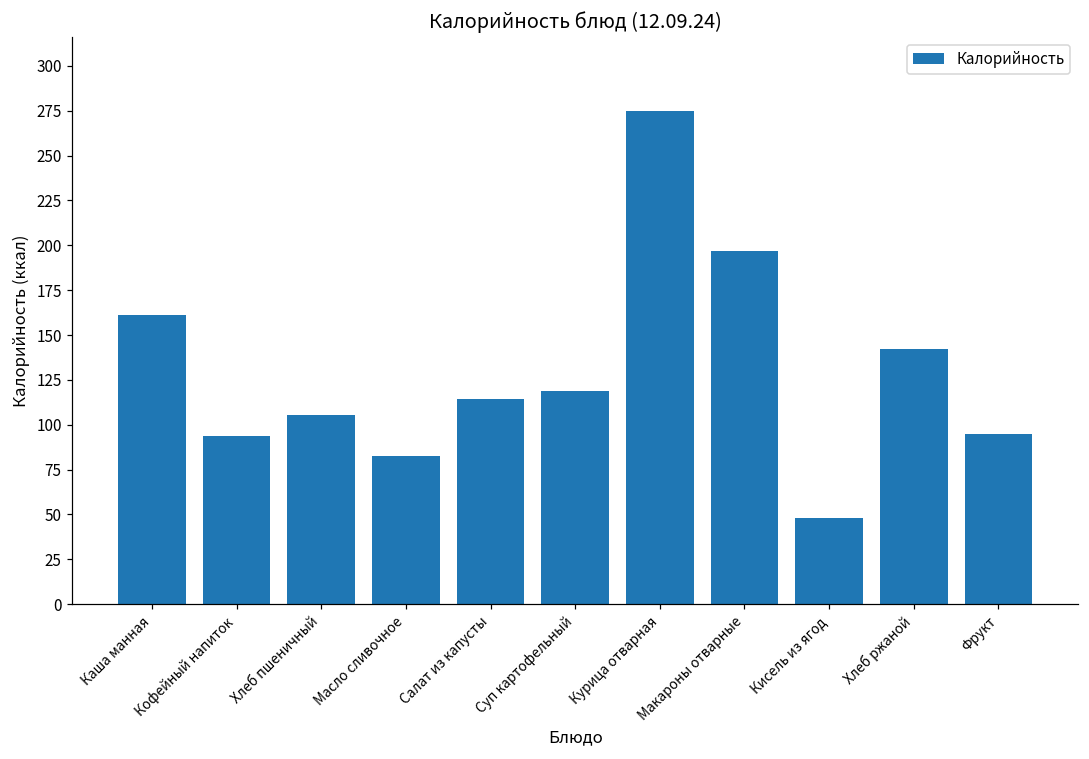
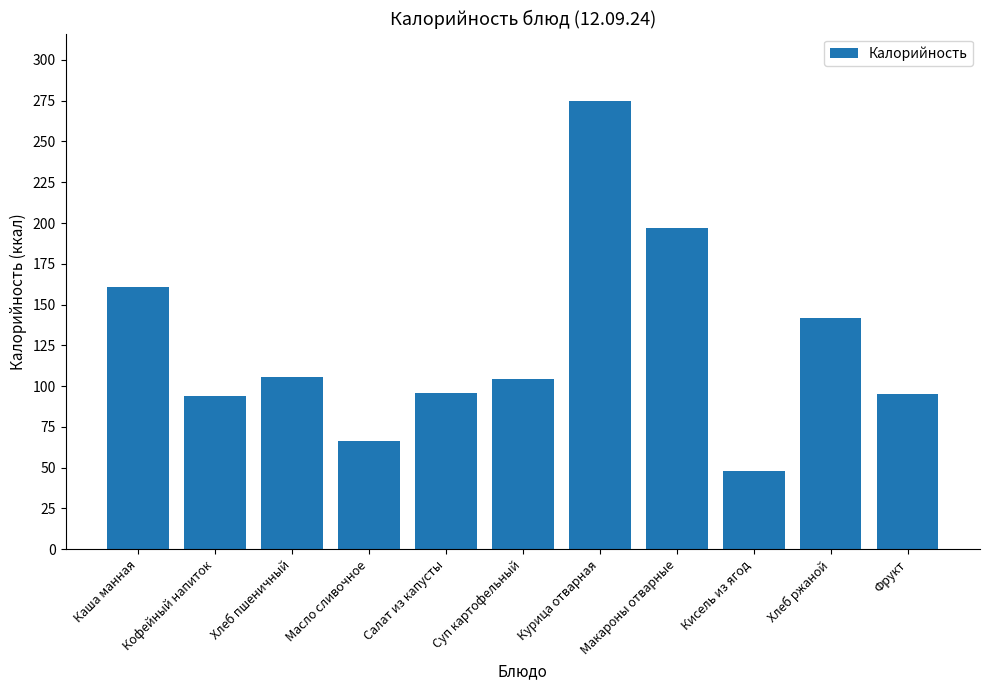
Масло сливочное: 82 -> 66
Салат из капусты: 114 -> 96
Суп картофельный: 119 -> 105
